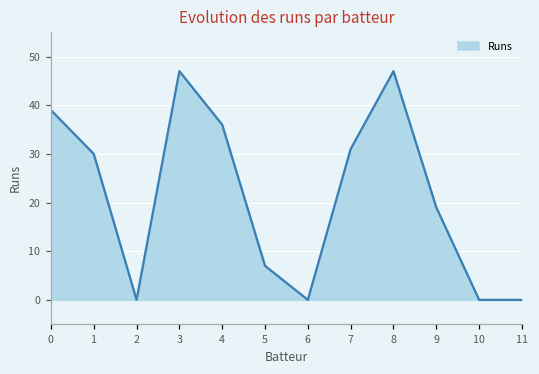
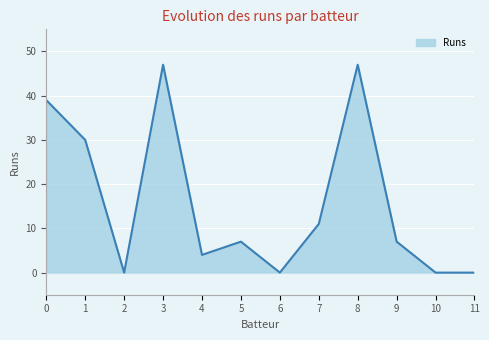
4: 36 -> 4
7: 31 -> 11
9: 19 -> 7
